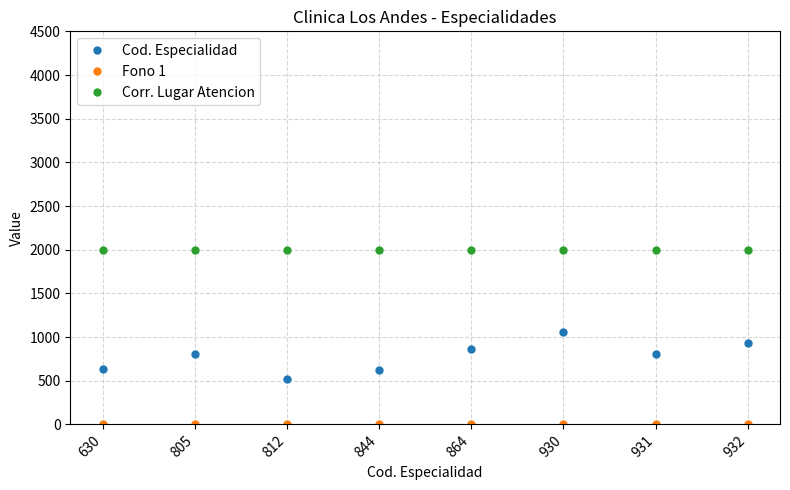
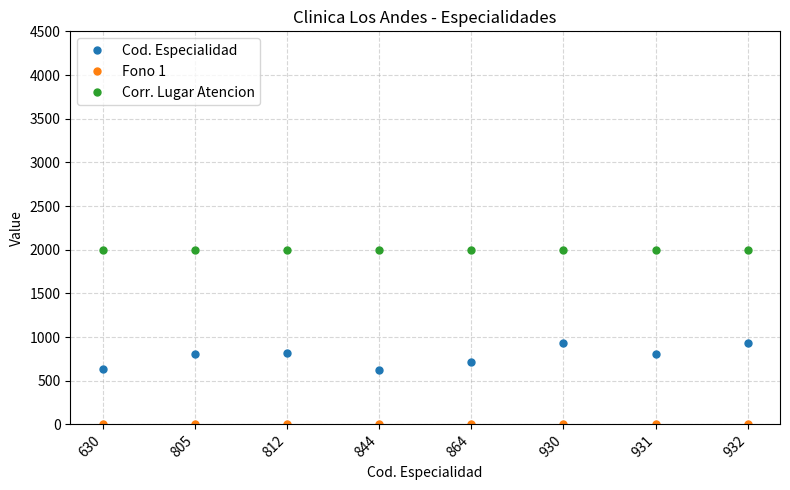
Cod. Especialidad, 812: 500 -> 800
Cod. Especialidad, 864: 900 -> 700
Cod. Especialidad, 930: 1100 -> 900
